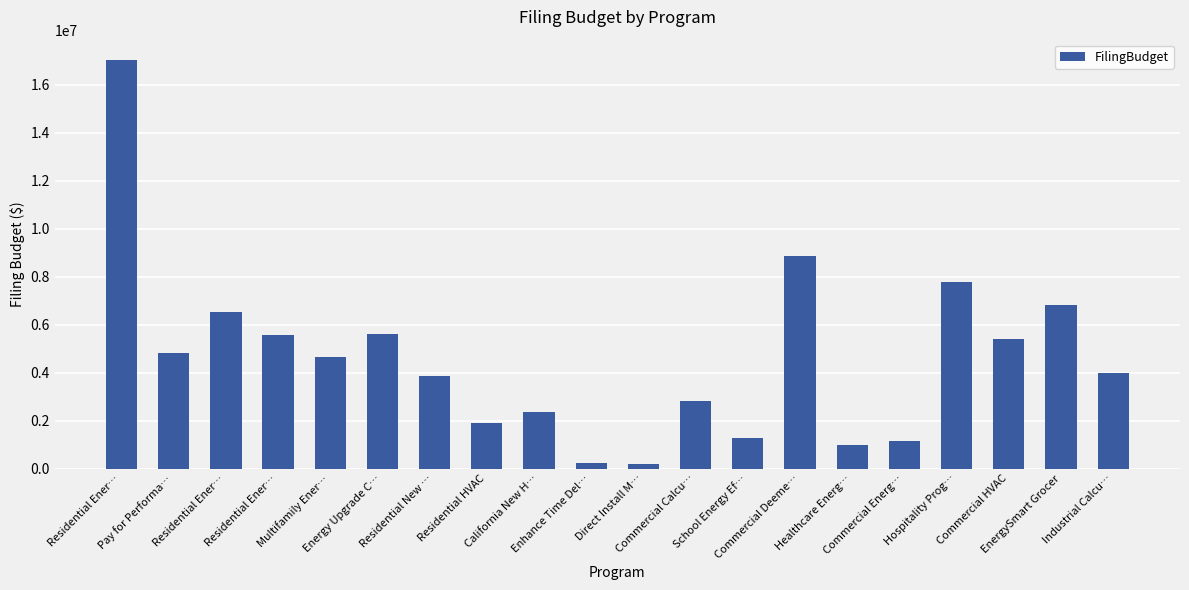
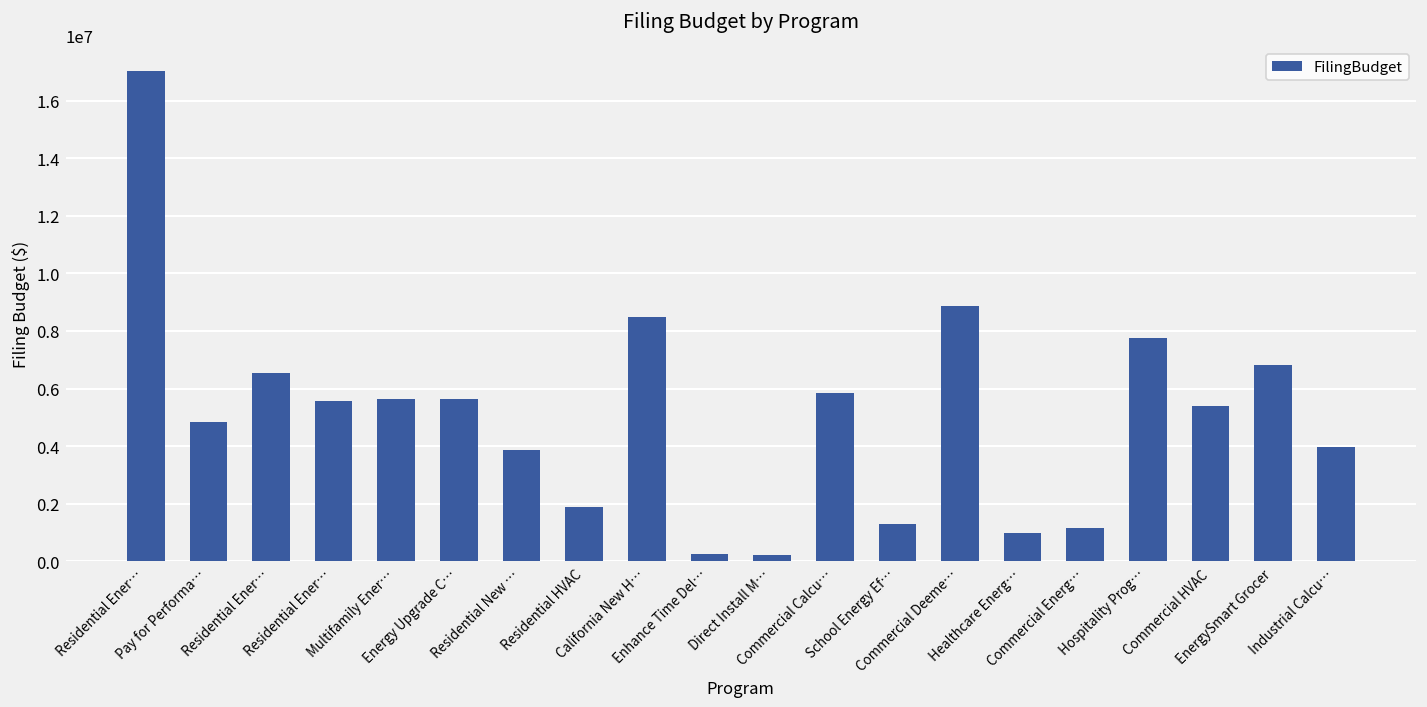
Multifamily Ener…: 4700000 -> 5600000
California New H…: 2300000 -> 8500000
Commercial Calcu…: 2800000 -> 5900000
